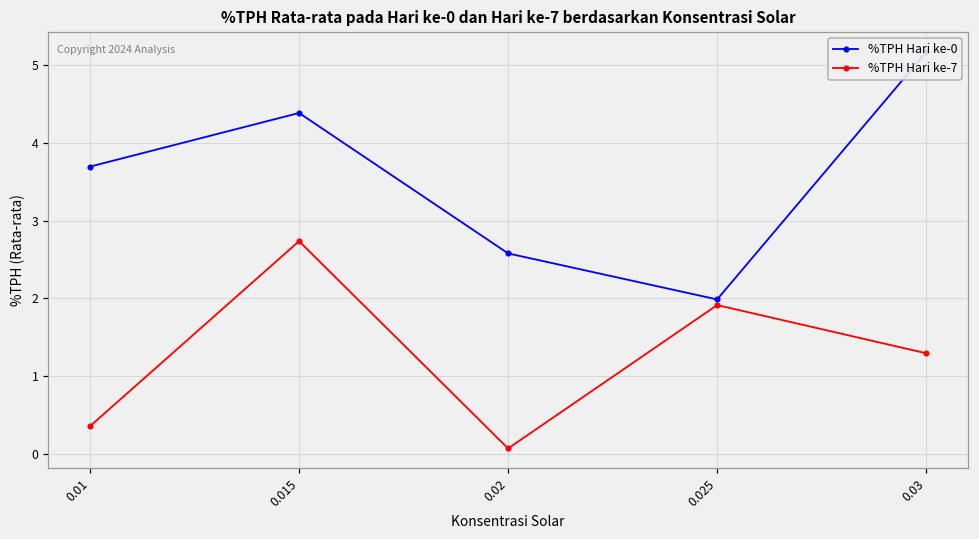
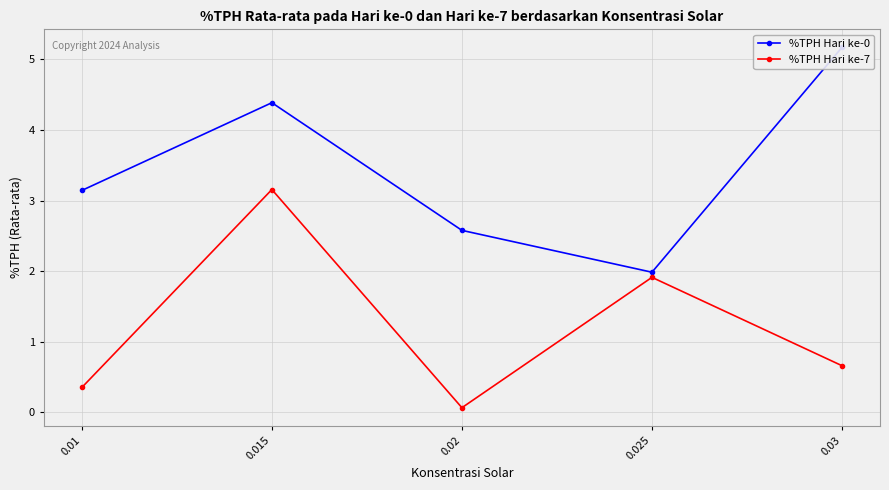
%TPH Hari ke-0, 0.01: 3.7 -> 3.1
%TPH Hari ke-7, 0.015: 2.7 -> 3.2
%TPH Hari ke-7, 0.03: 1.3 -> 0.7
